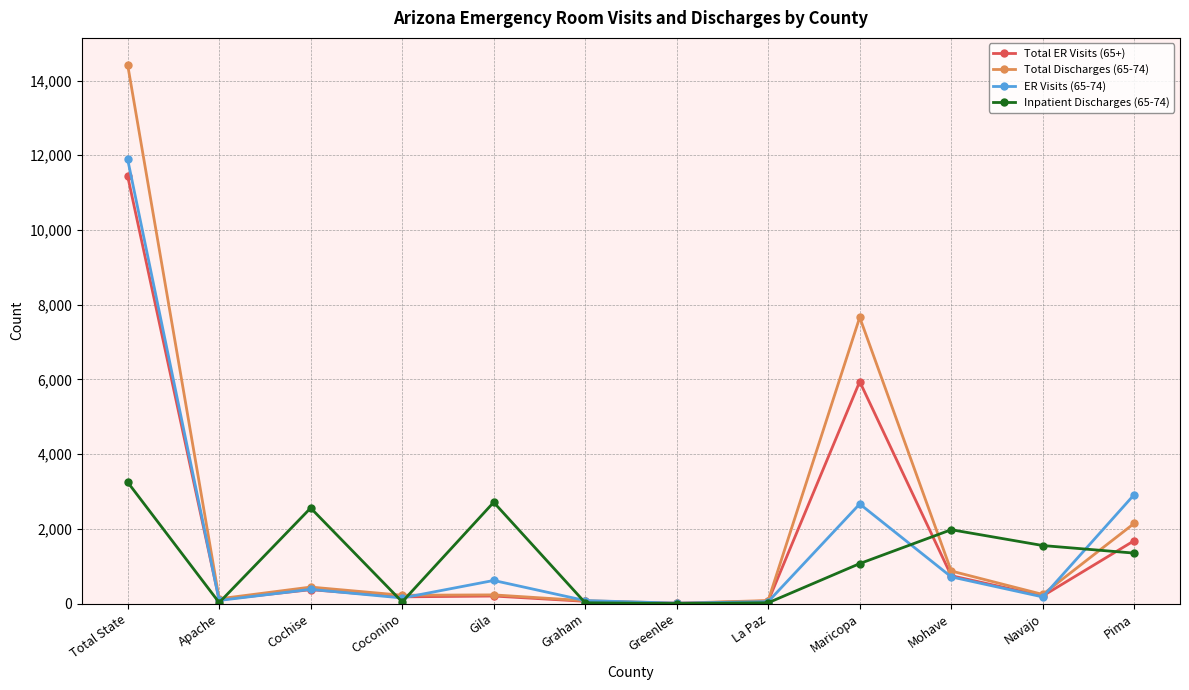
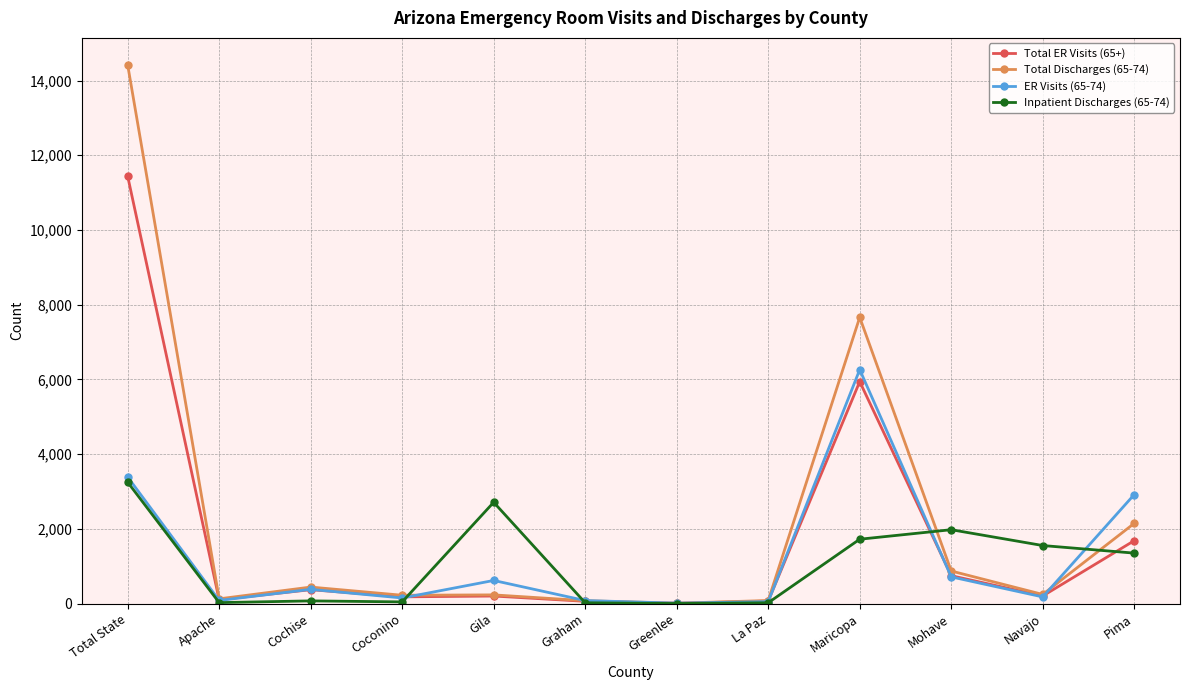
ER Visits (65-74), Total State: 11,900 -> 3,400
Inpatient Discharges (65-74), Cochise: 2,600 -> 100
ER Visits (65-74), Maricopa: 2,700 -> 6,300
Inpatient Discharges (65-74), Maricopa: 1,100 -> 1,700
